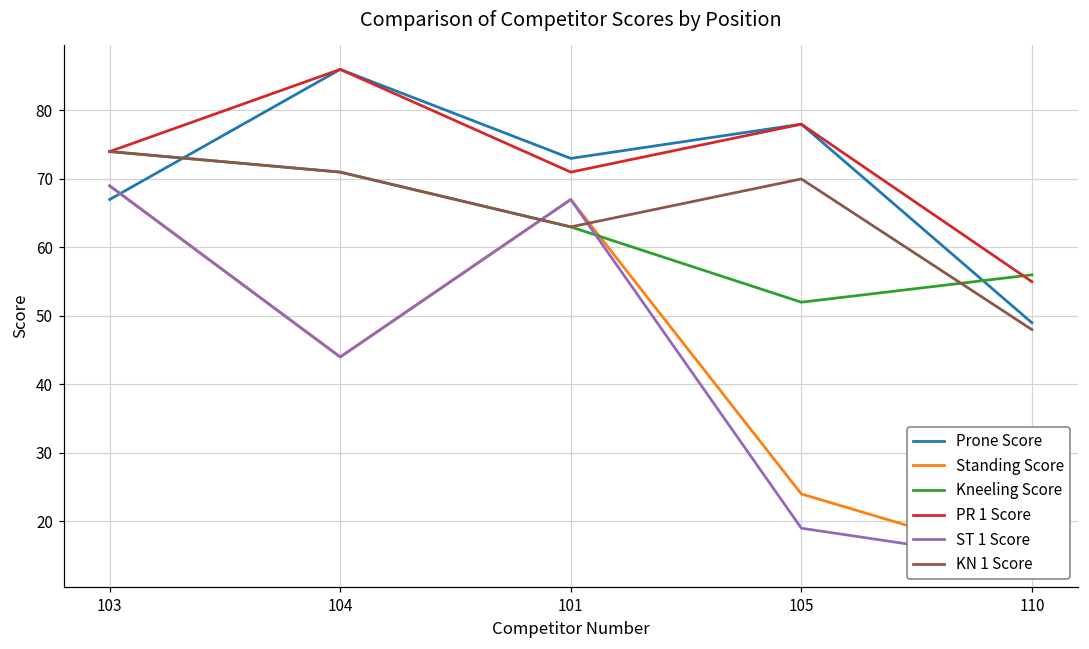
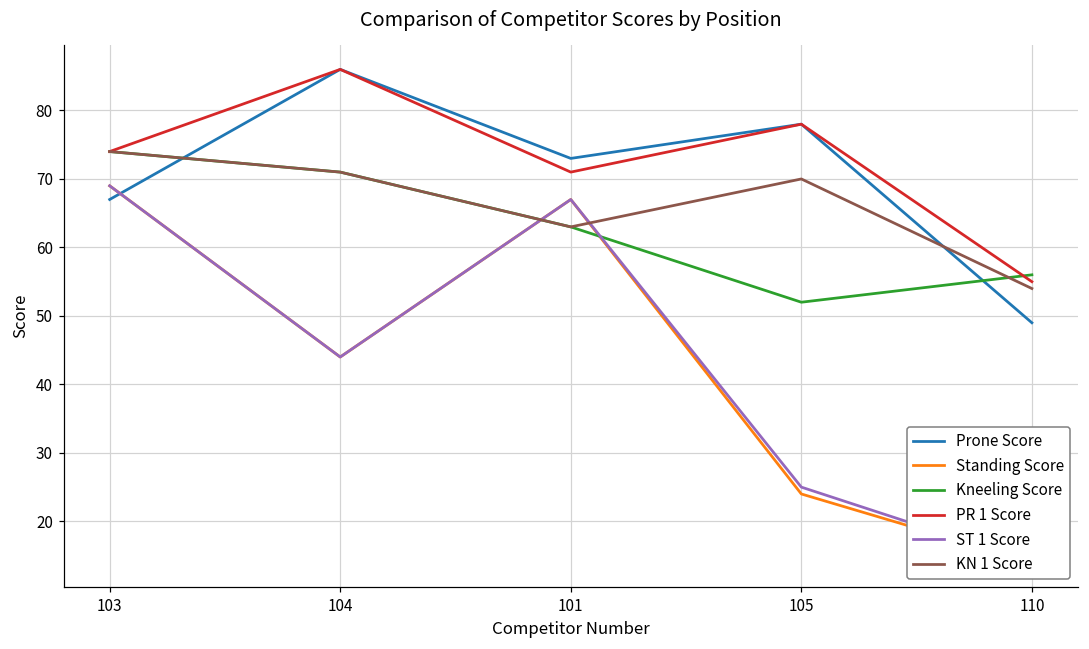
ST 1 Score, 105: 19 -> 25
KN 1 Score, 110: 48 -> 54
